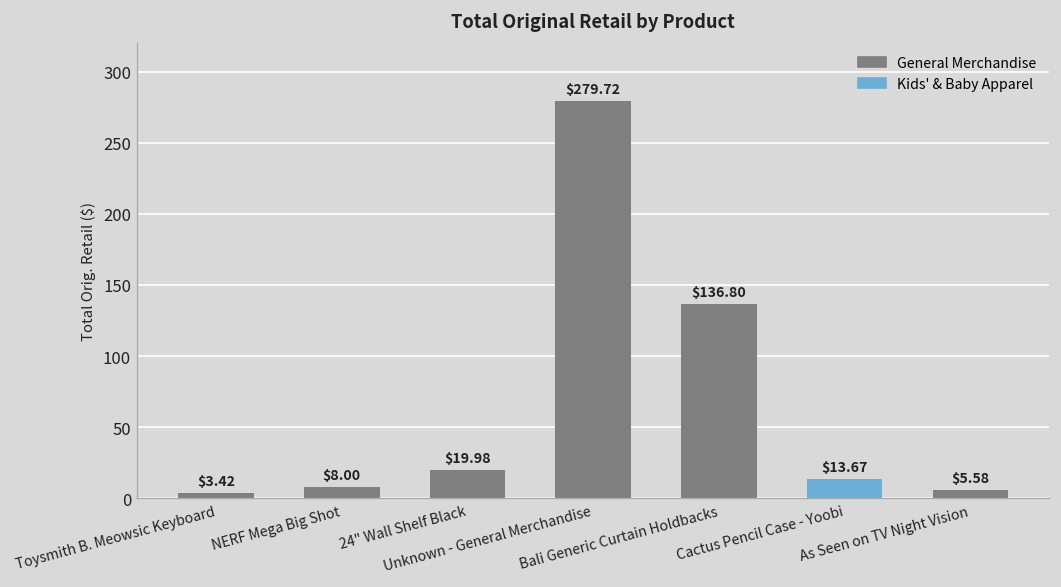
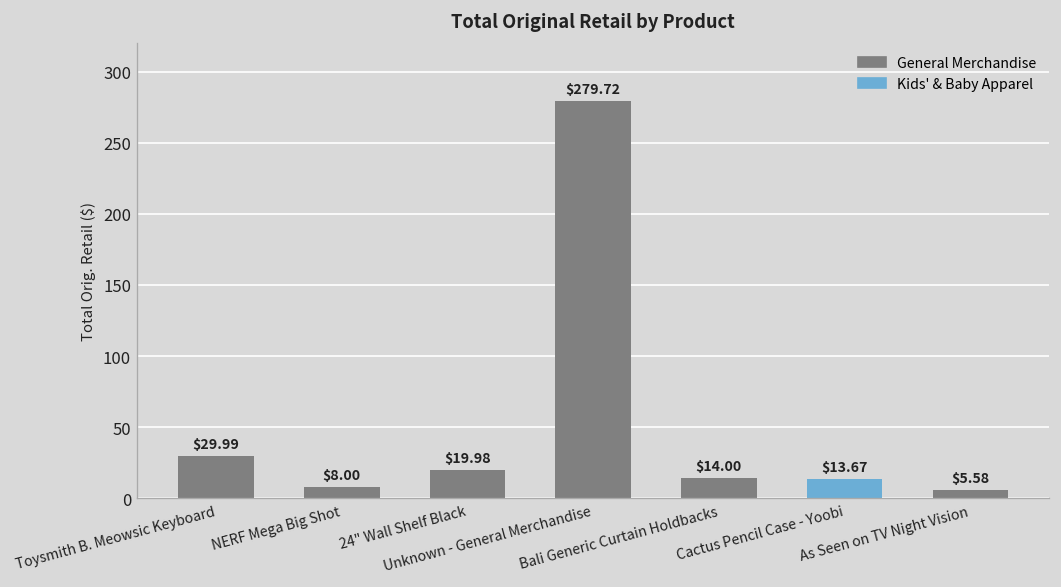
Toysmith B. Meowsic Keyboard: $3.42 -> $29.99
Bali Generic Curtain Holdbacks: $136.80 -> $14.00
